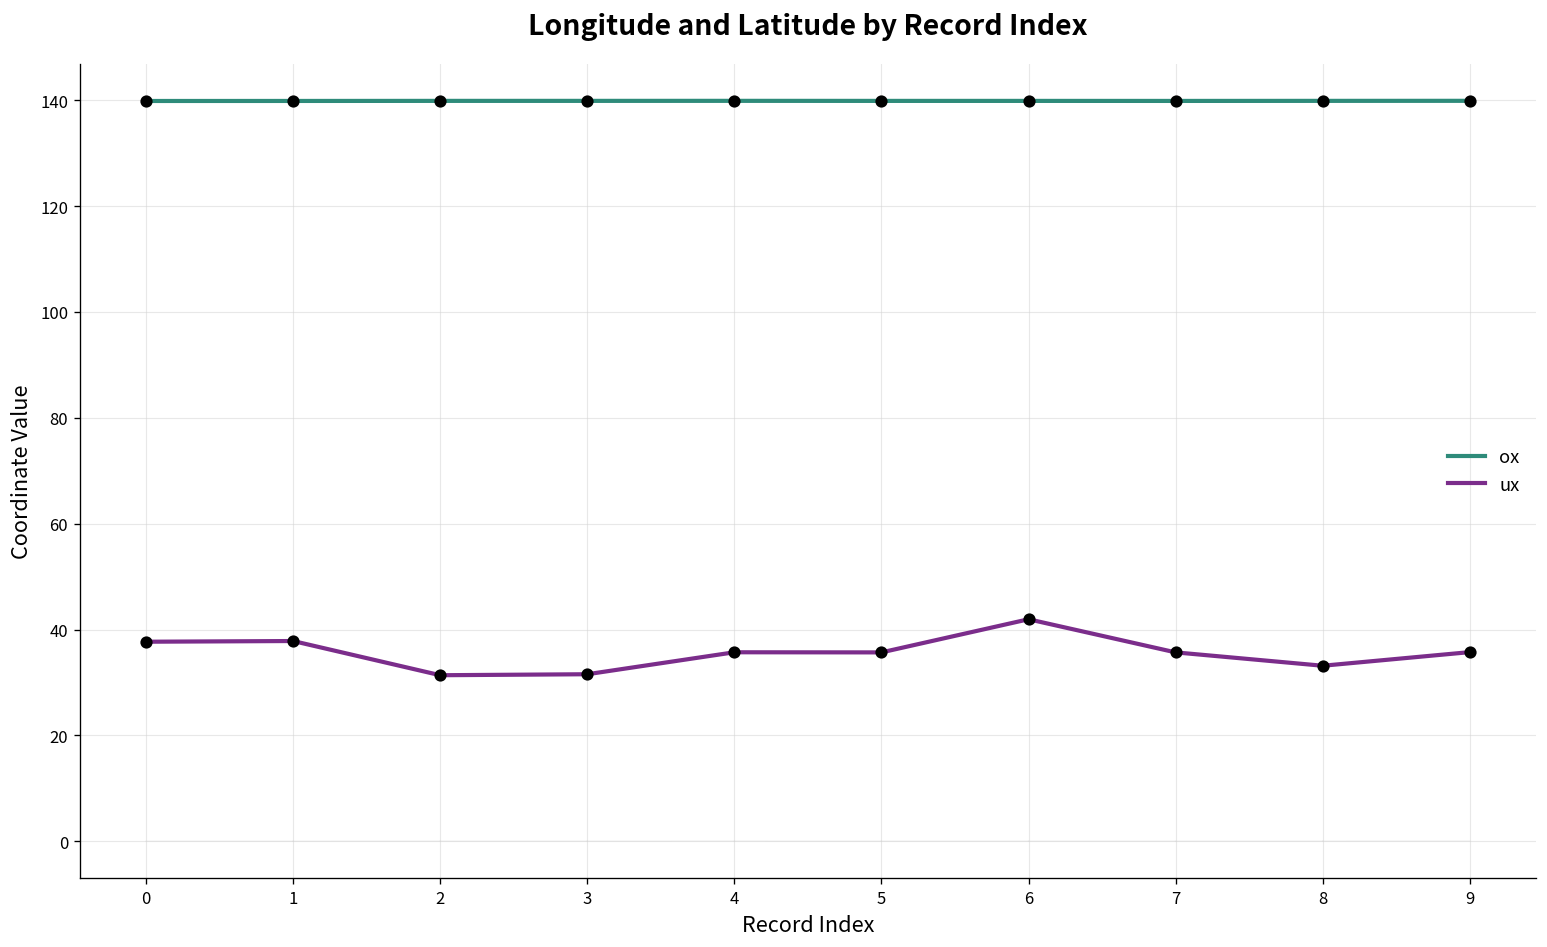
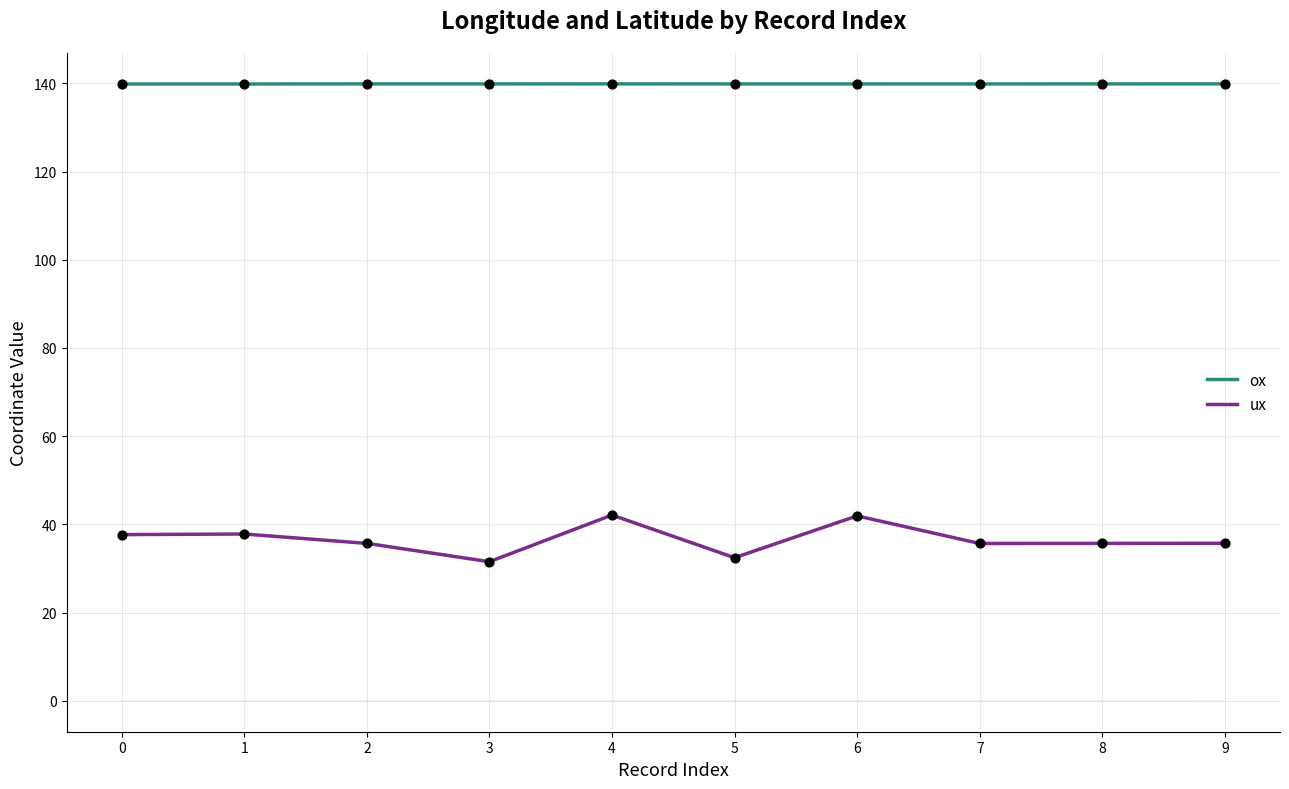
ux, 2: 31 -> 36
ux, 4: 36 -> 42
ux, 5: 36 -> 32
ux, 8: 33 -> 36
